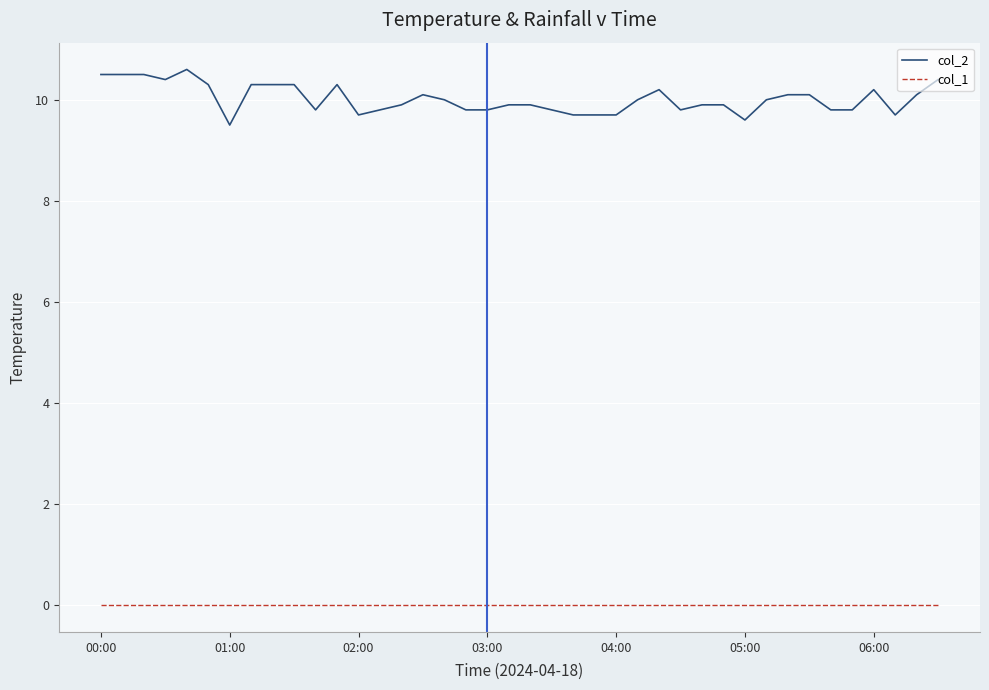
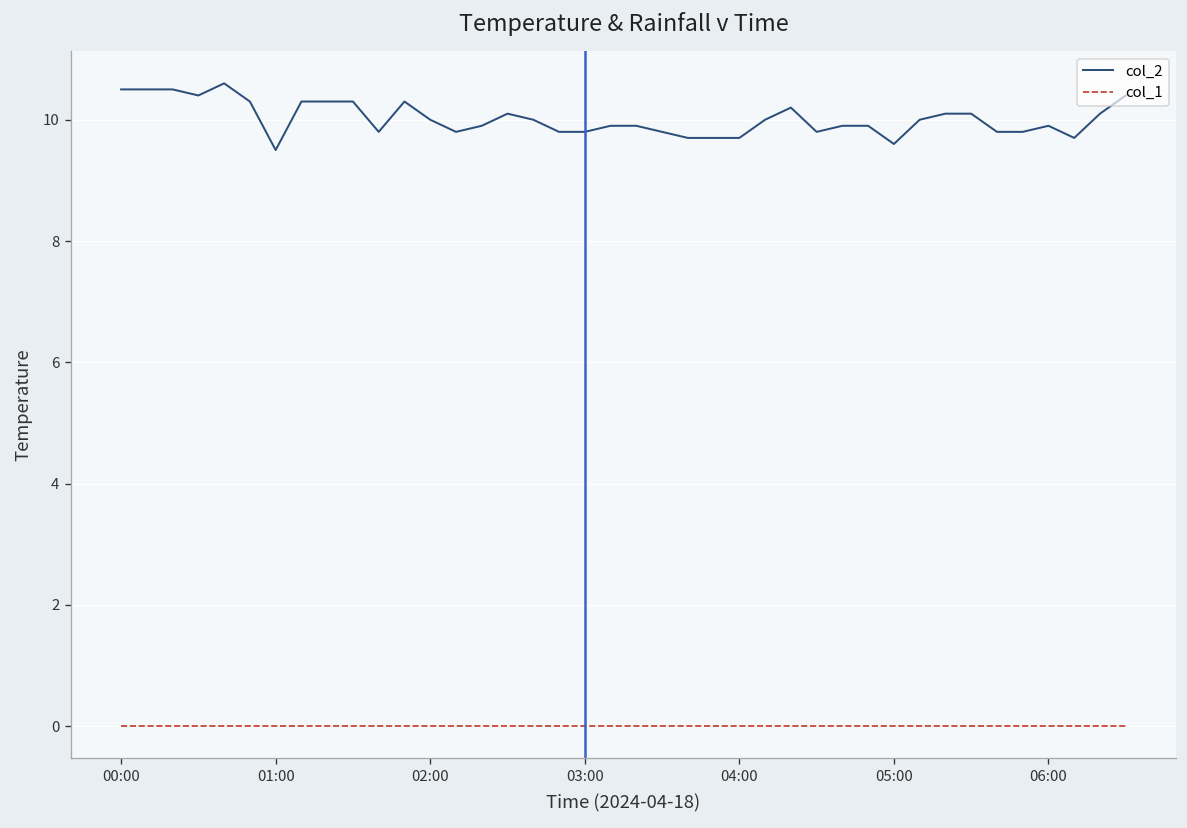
col_2, 02:00: 9.7 -> 10.0
col_2, 06:00: 10.2 -> 9.9
